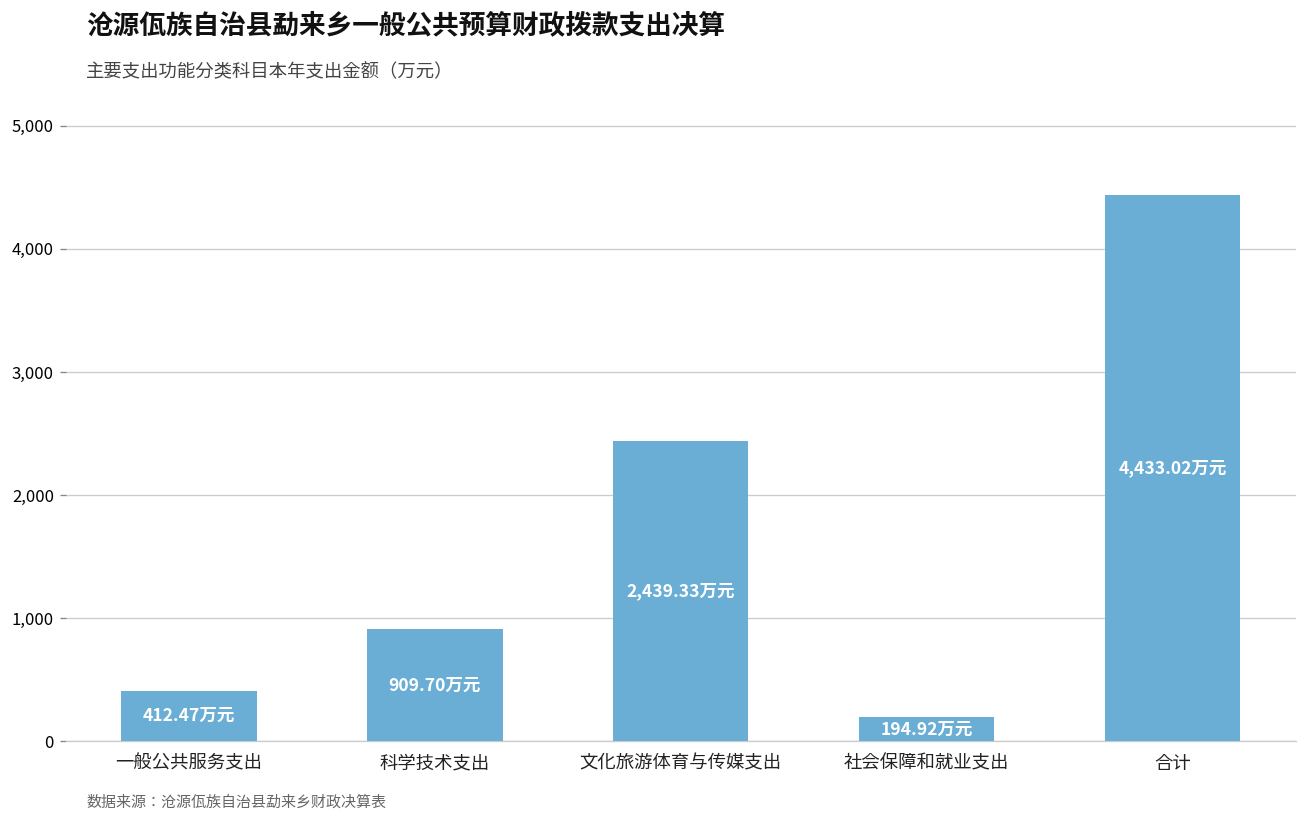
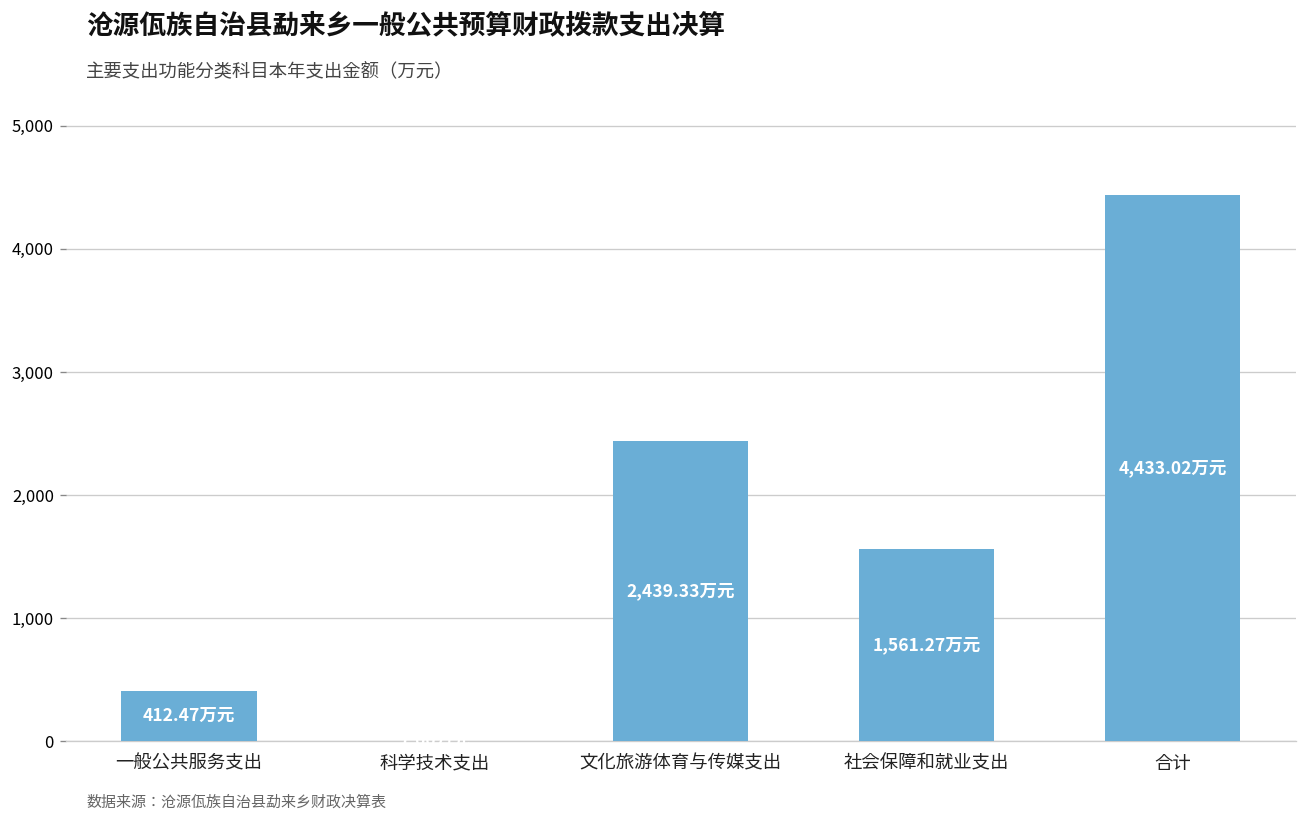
科学技术支出: 910 -> 10
社会保障和就业支出: 194.92 -> 1,561.27
